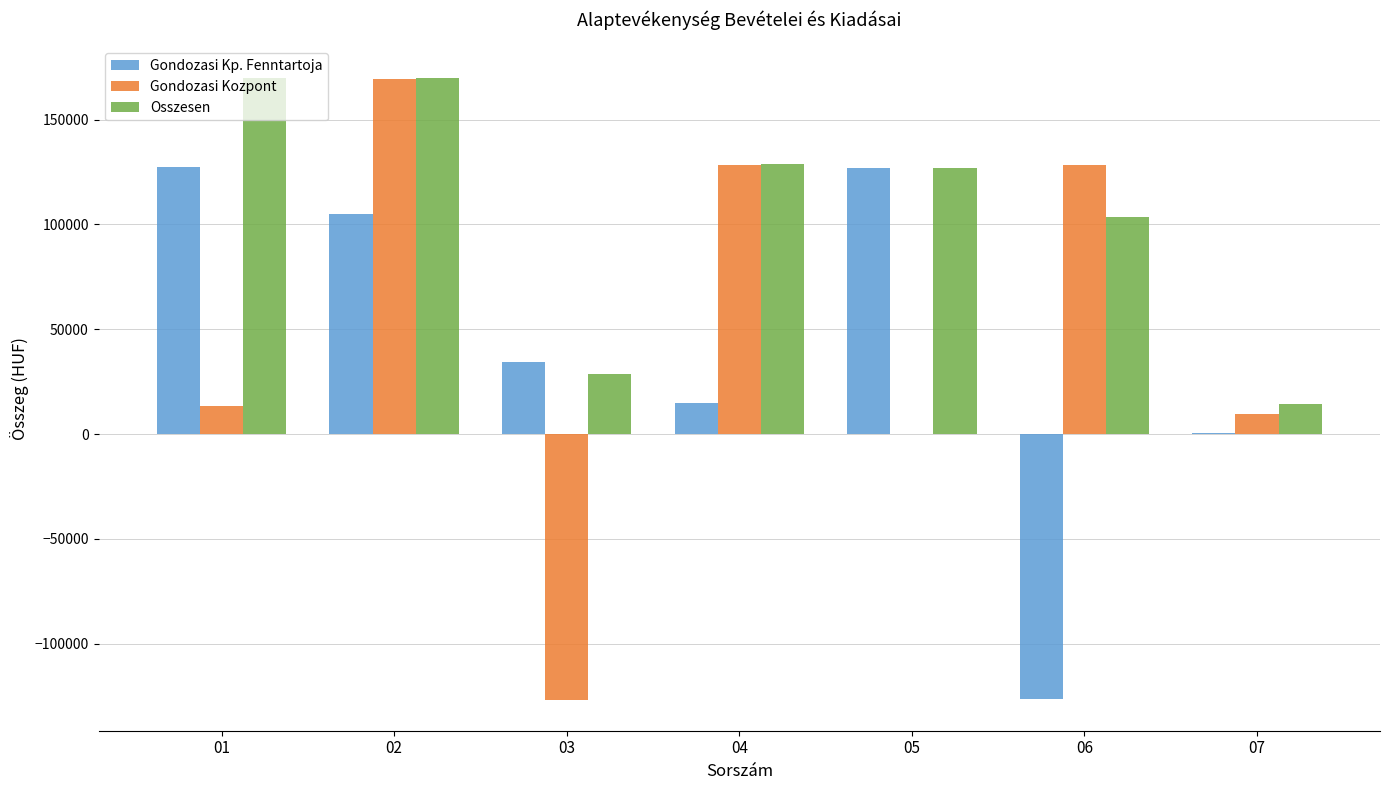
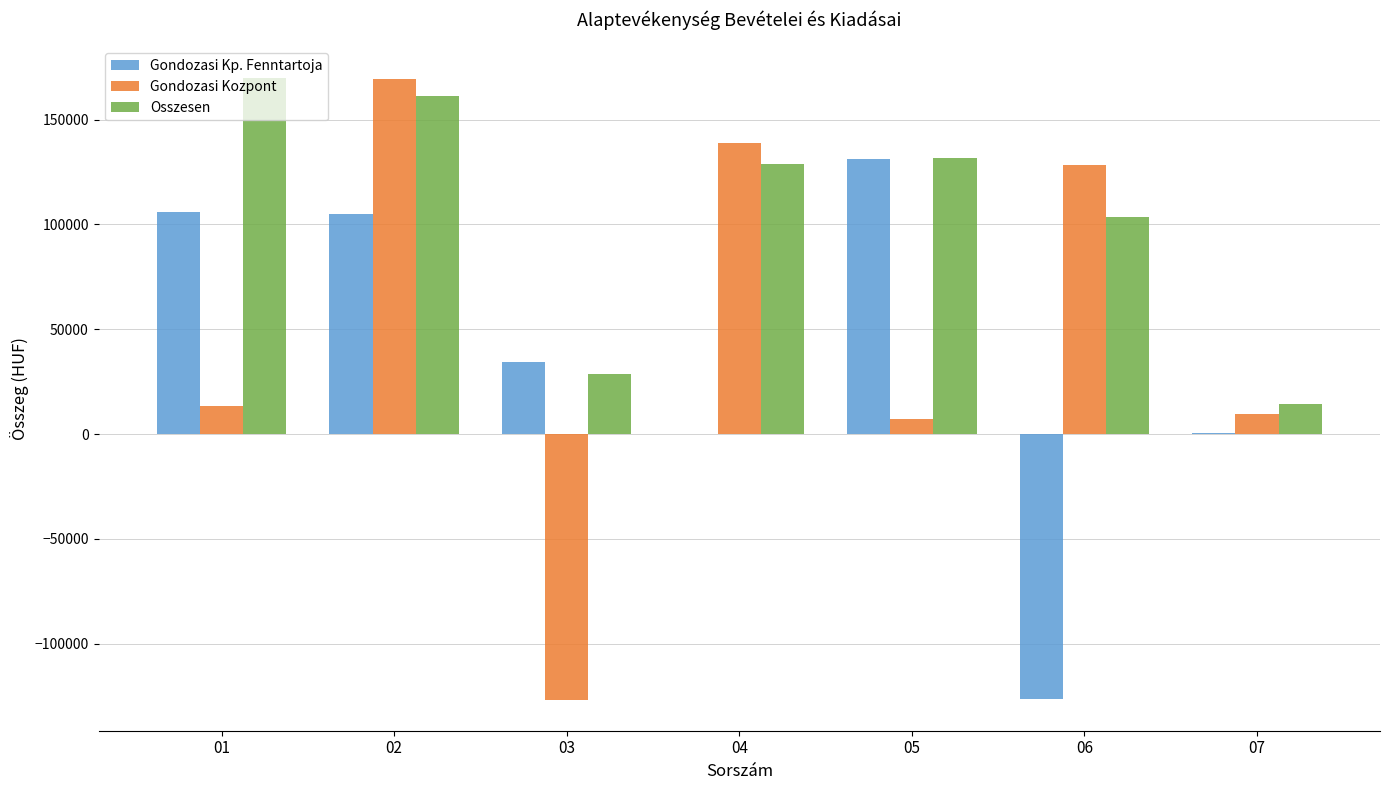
Gondozasi Kp. Fenntartoja, 01: 127000 -> 106000
Osszesen, 02: 170000 -> 161000
Gondozasi Kp. Fenntartoja, 04: 15000 -> 0
Gondozasi Kozpont, 04: 129000 -> 139000
Gondozasi Kp. Fenntartoja, 05: 127000 -> 131000
Gondozasi Kozpont, 05: 0 -> 7000
Osszesen, 05: 127000 -> 132000
